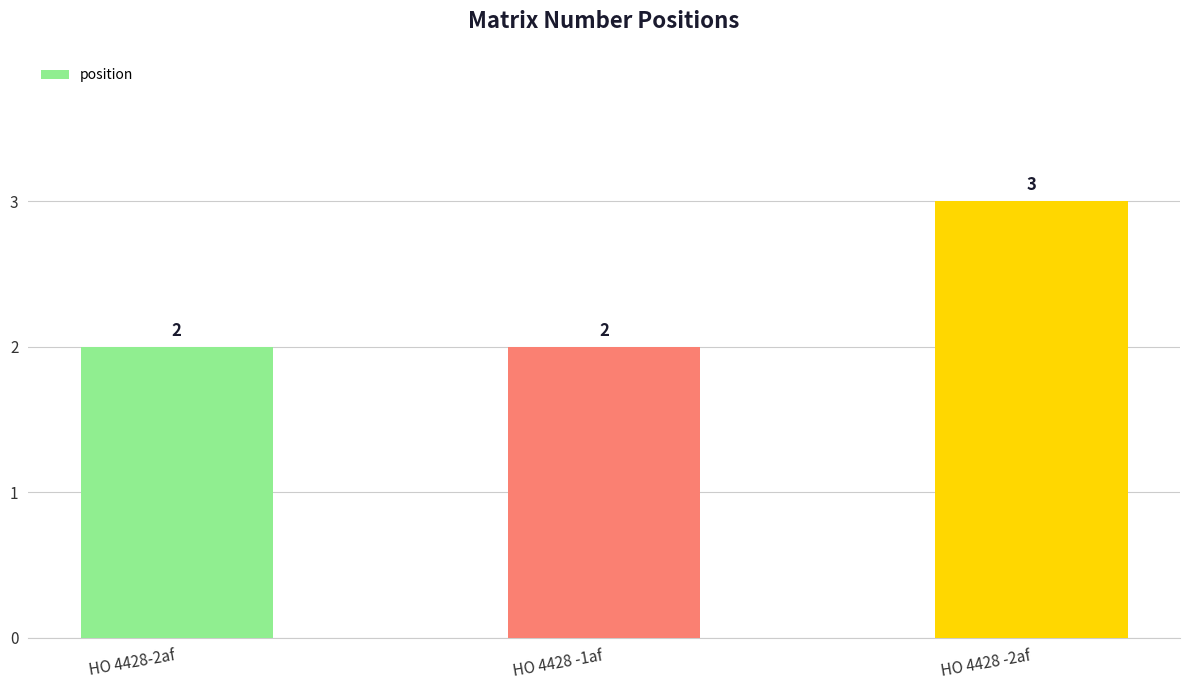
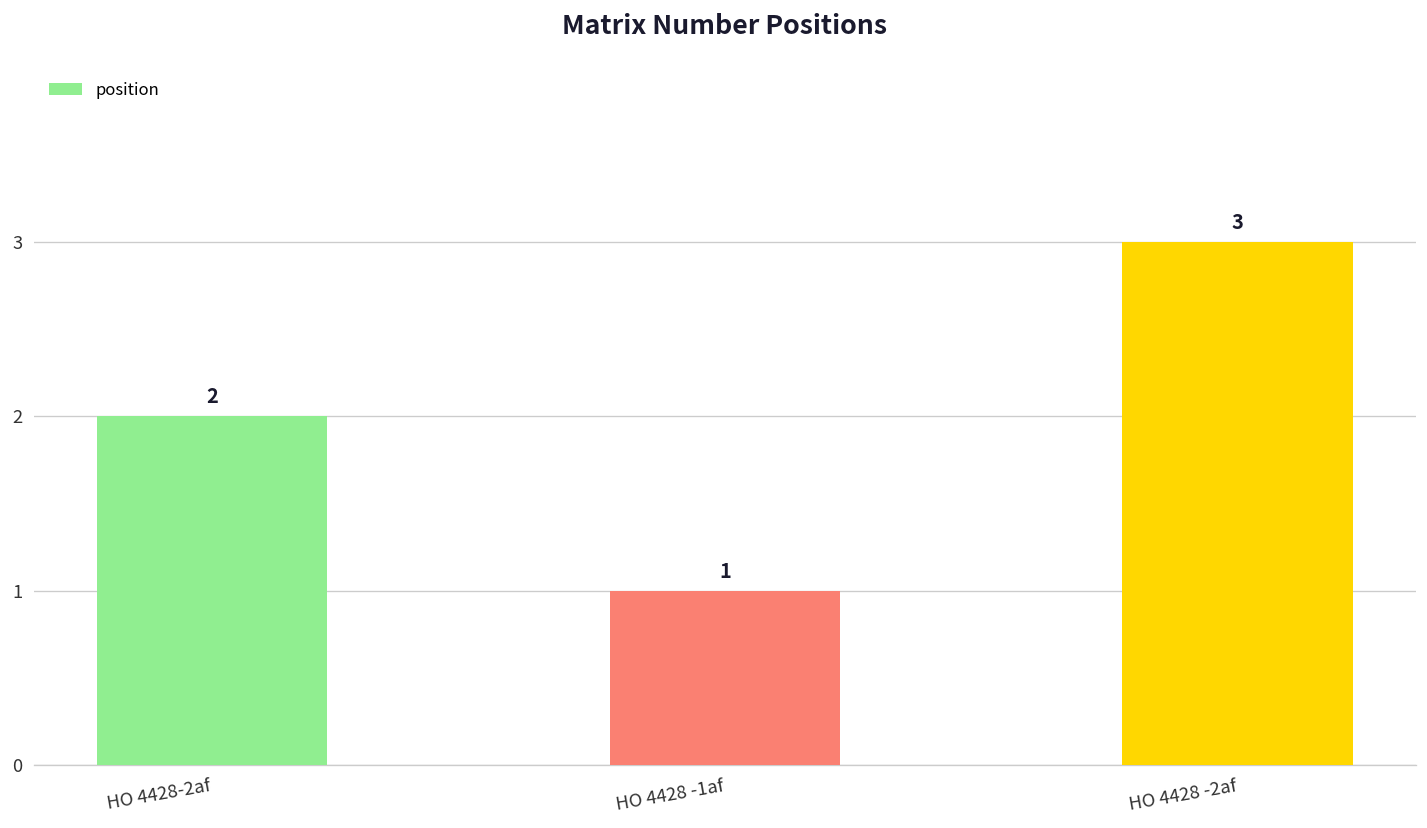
HO 4428 -1af: 2 -> 1
